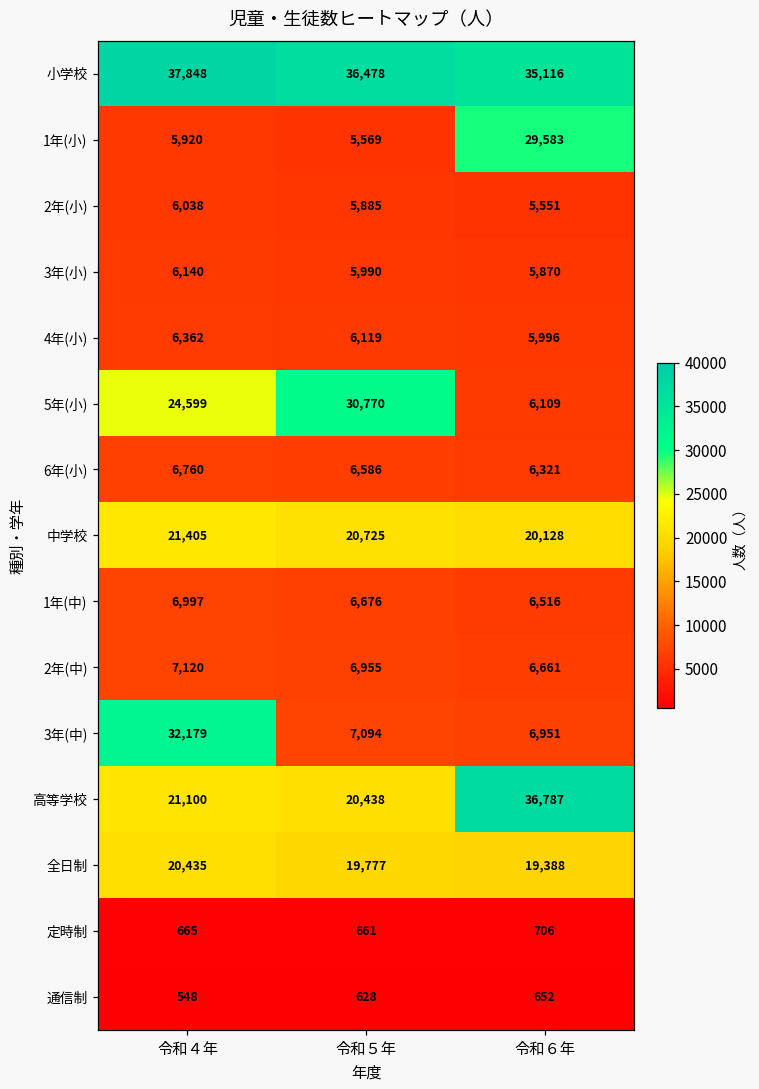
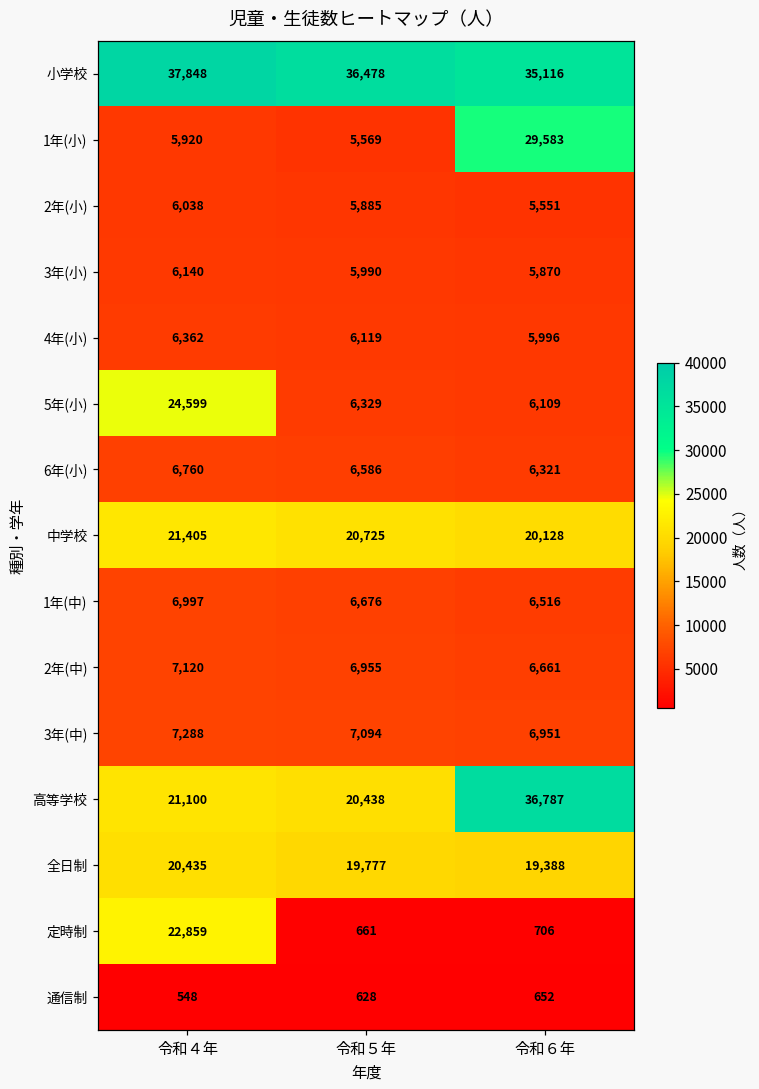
5年(小), 令和５年: 30,770 -> 6,329
3年(中), 令和４年: 32,179 -> 7,288
定時制, 令和４年: 665 -> 22,859
